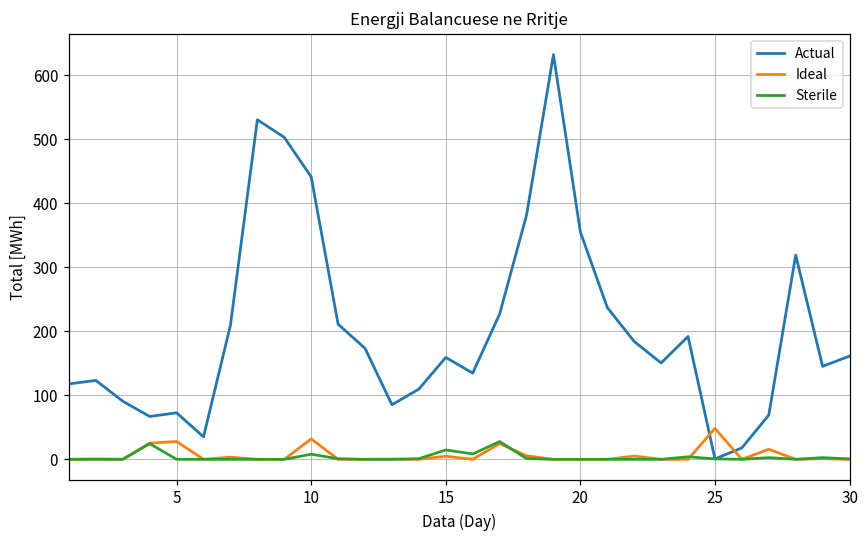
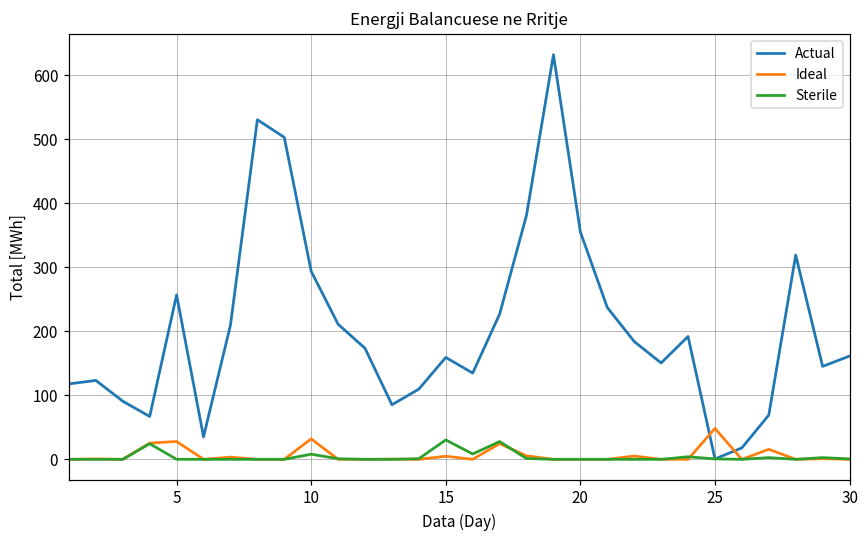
Actual, 5: 70 -> 260
Actual, 10: 440 -> 290
Sterile, 15: 10 -> 30
